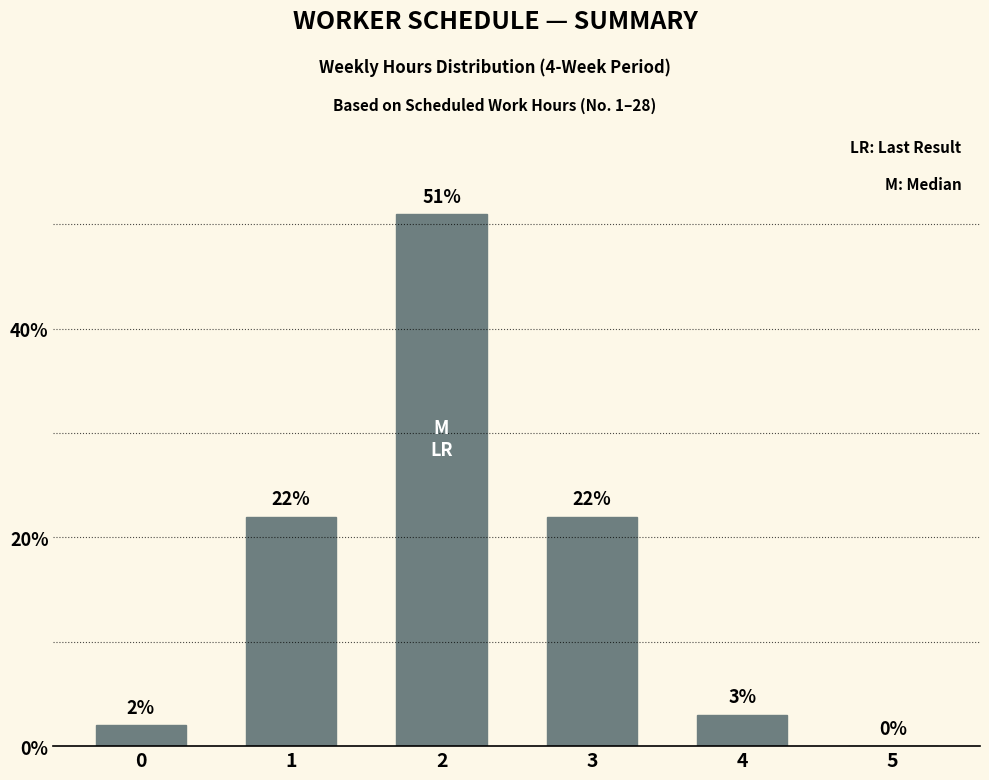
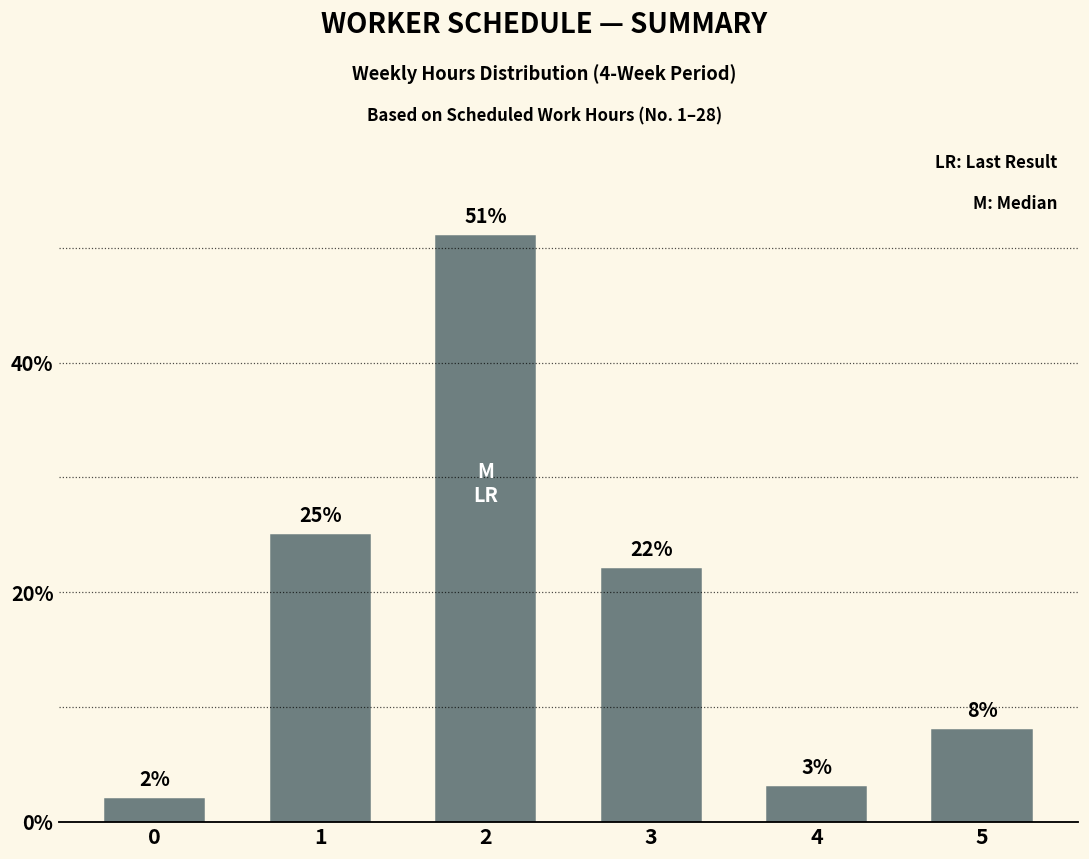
1: 22% -> 25%
5: 0% -> 8%
